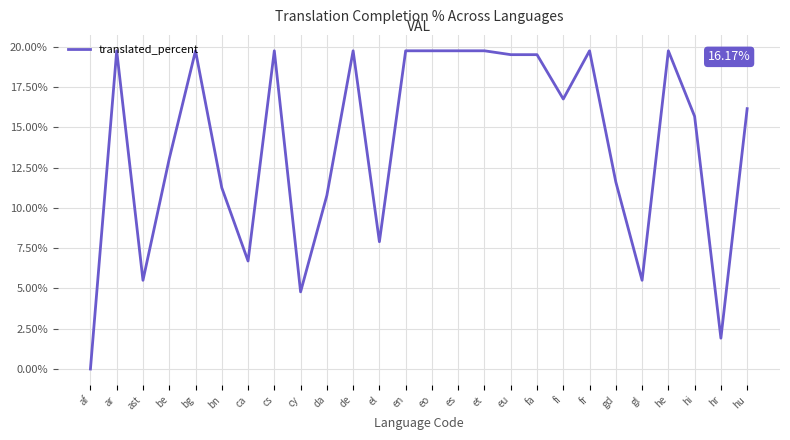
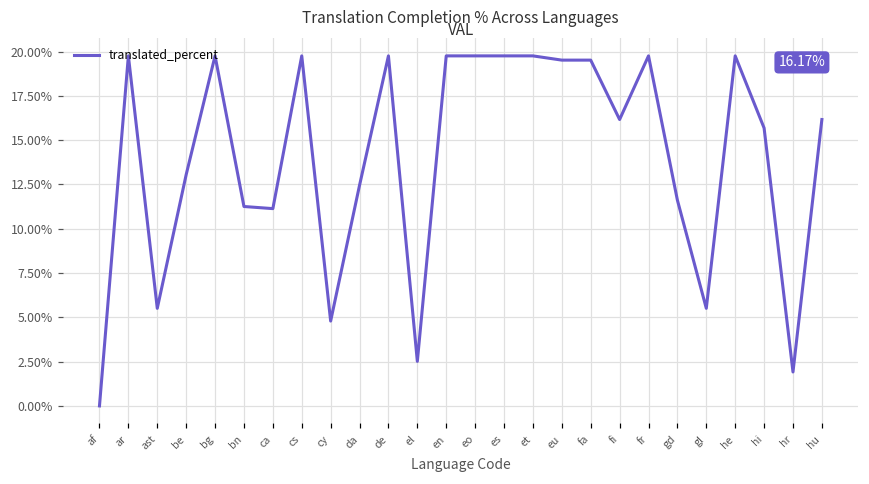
ca: 6.7% -> 11.1%
da: 10.8% -> 12.5%
el: 7.9% -> 2.5%
fi: 16.8% -> 16.2%
